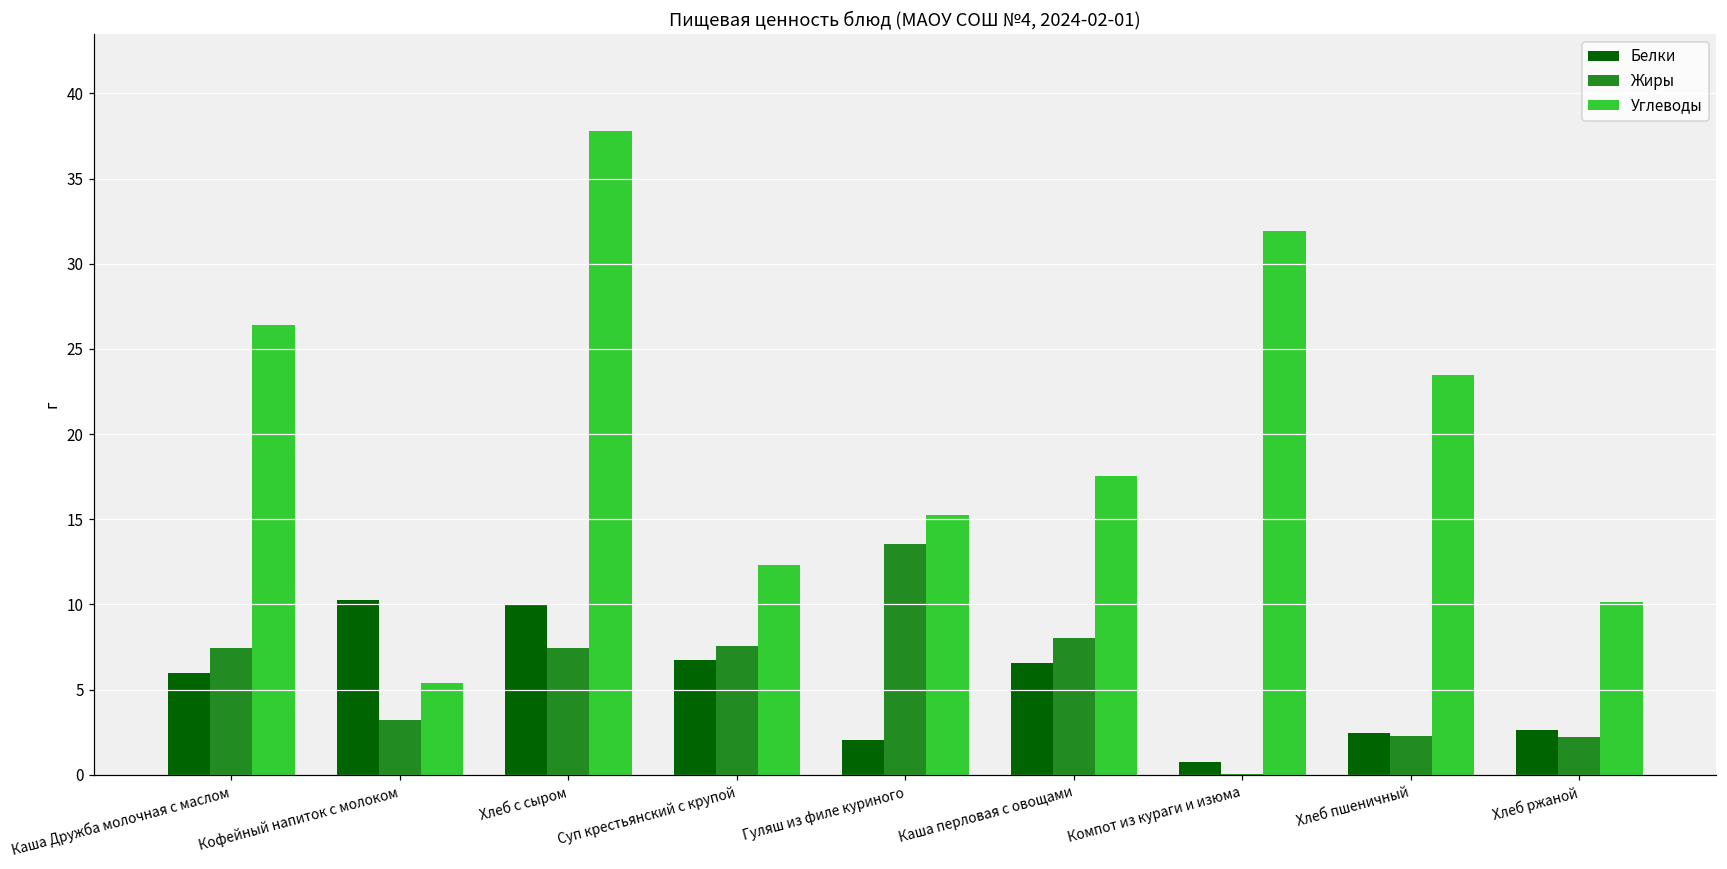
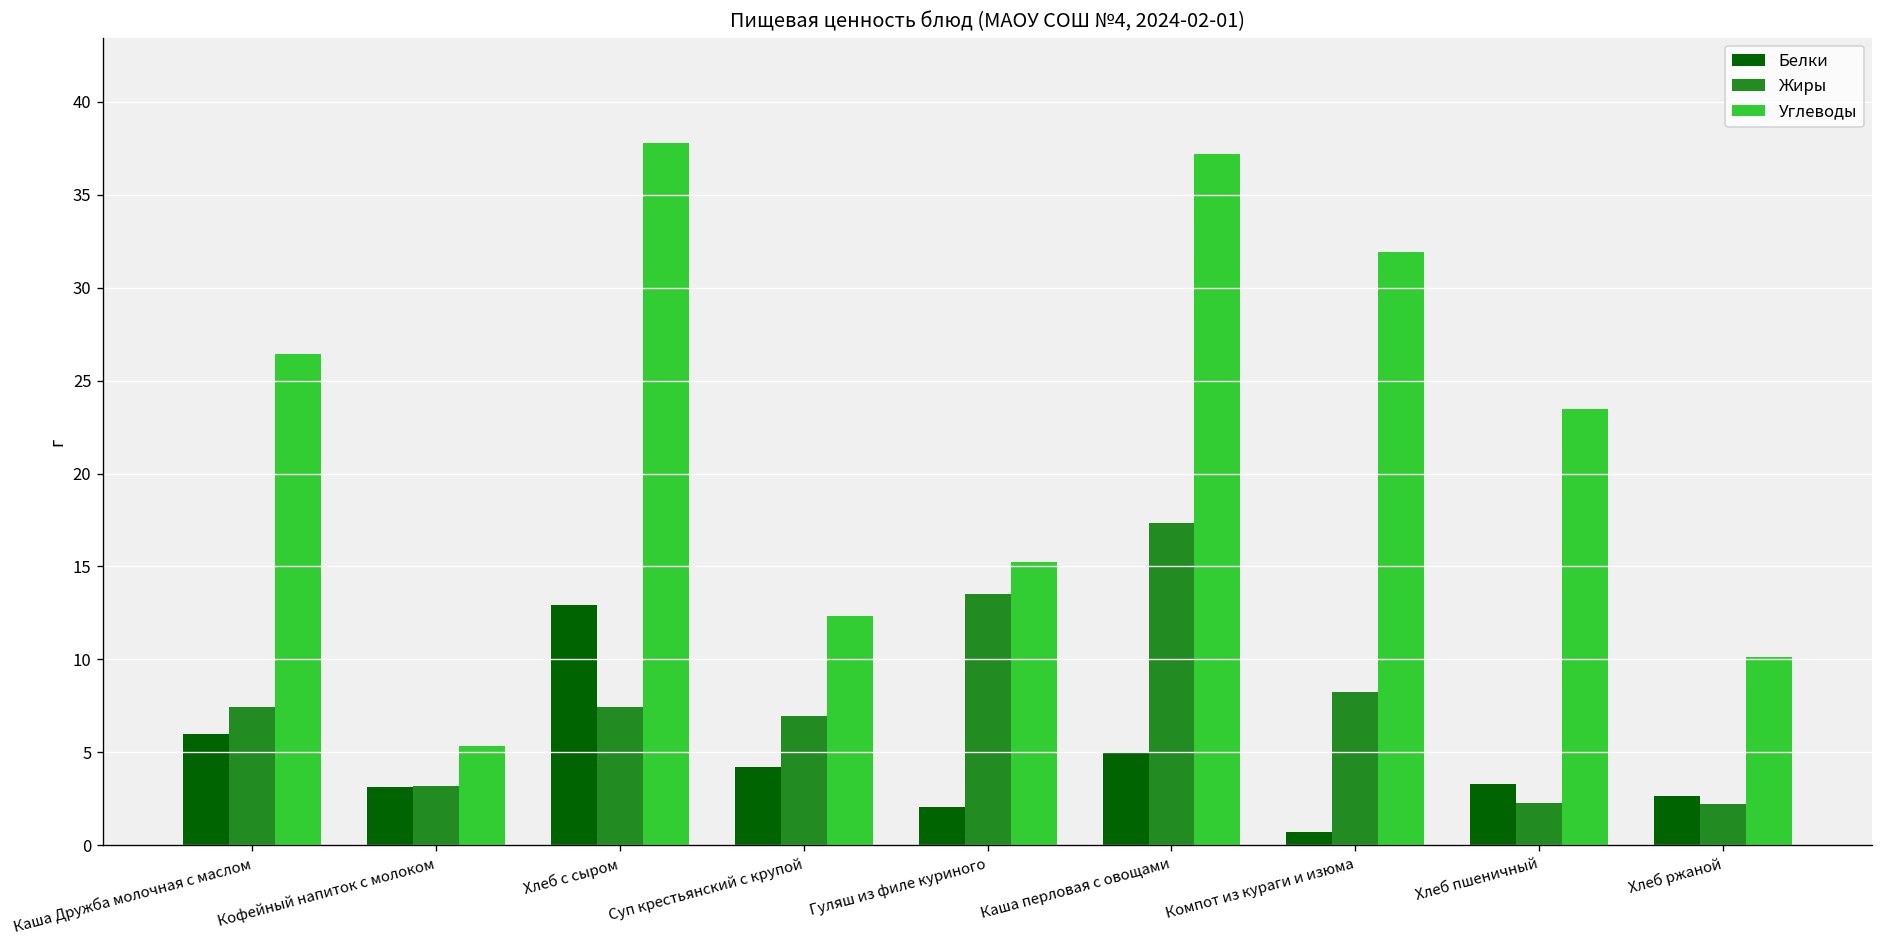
Белки, Кофейный напиток с молоком: 10.2 -> 3.1
Белки, Хлеб с сыром: 10.0 -> 12.9
Белки, Суп крестьянский с крупой: 6.8 -> 4.2
Жиры, Суп крестьянский с крупой: 7.5 -> 7.0
Белки, Каша перловая с овощами: 6.6 -> 5.0
Жиры, Каша перловая с овощами: 8.0 -> 17.3
Углеводы, Каша перловая с овощами: 17.5 -> 37.2
Жиры, Компот из кураги и изюма: 0.0 -> 8.2
Белки, Хлеб пшеничный: 2.5 -> 3.3
